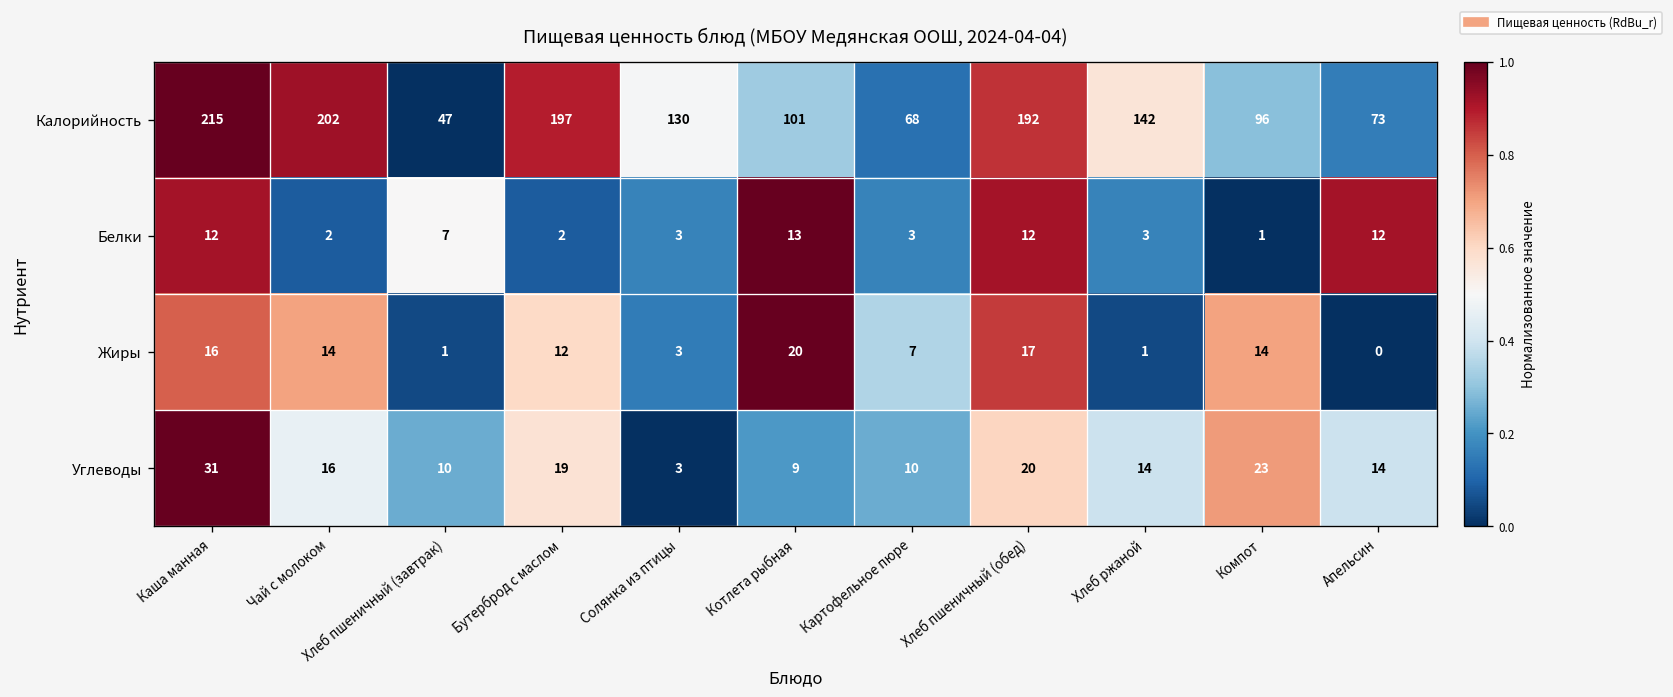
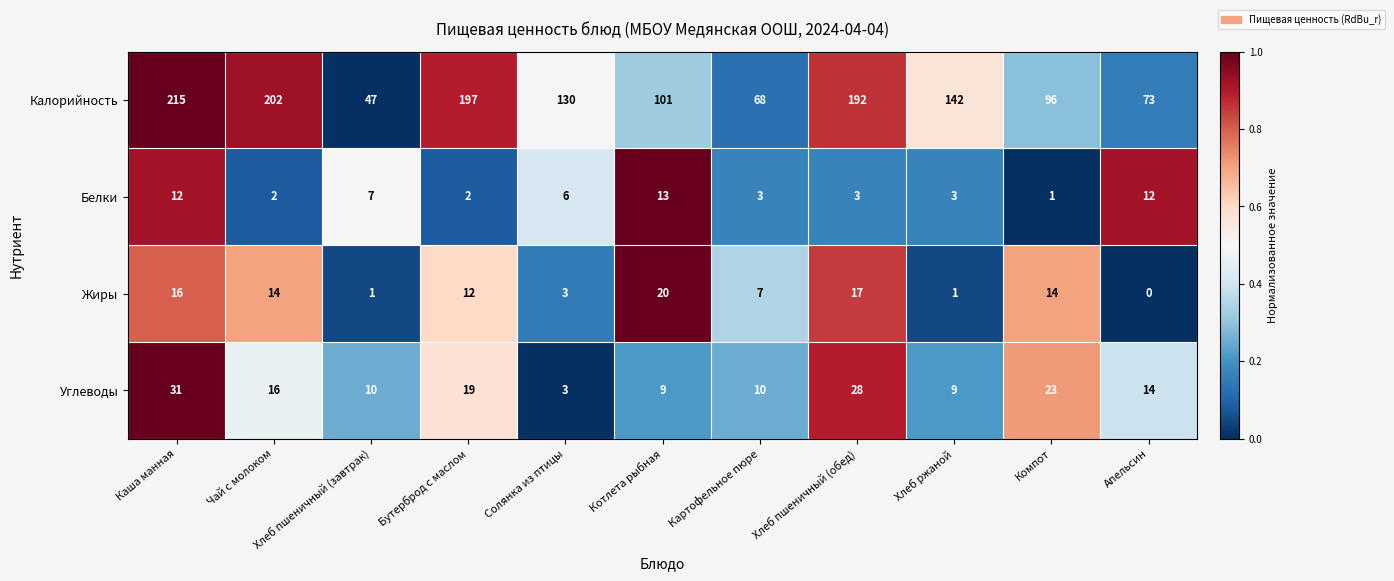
Белки, Солянка из птицы: 3 -> 6
Белки, Хлеб пшеничный (обед): 12 -> 3
Углеводы, Хлеб пшеничный (обед): 20 -> 28
Углеводы, Хлеб ржаной: 14 -> 9
